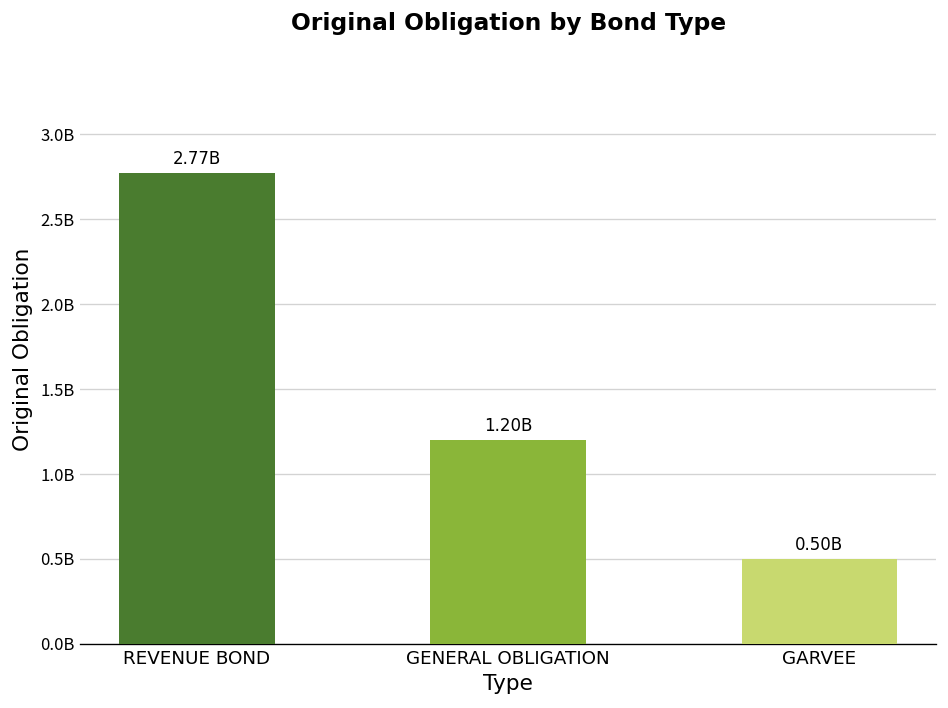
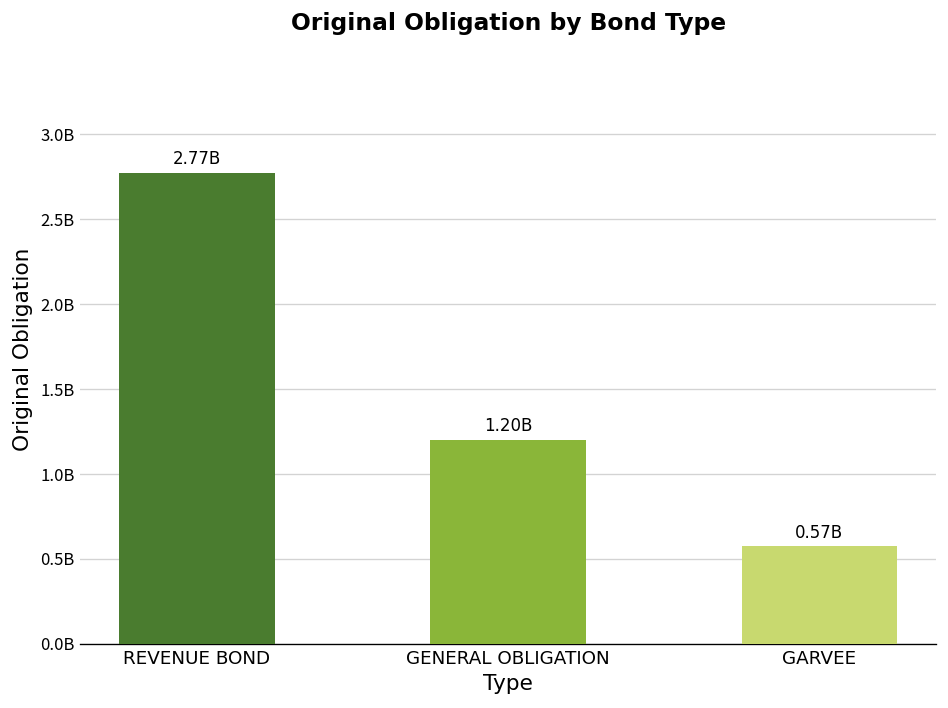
GARVEE: 0.50B -> 0.57B
